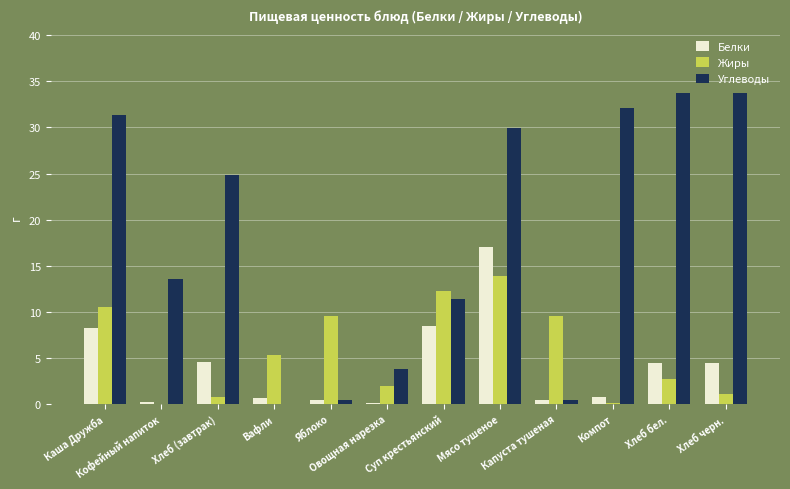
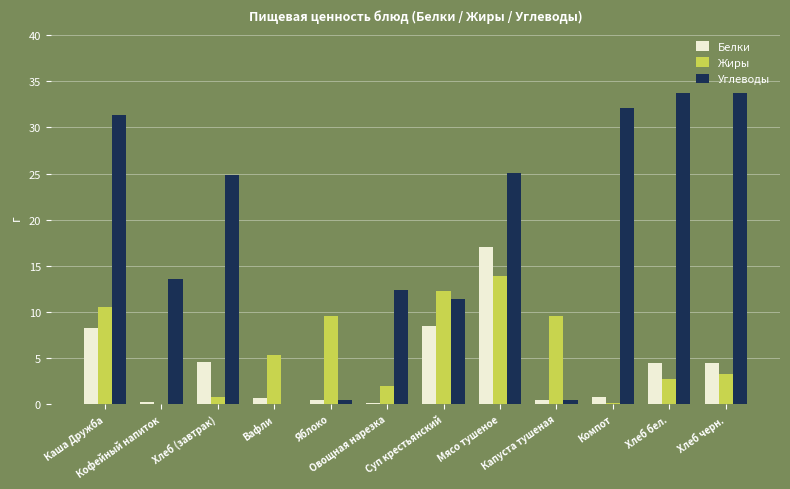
Углеводы, Овощная нарезка: 4 -> 12
Углеводы, Мясо тушеное: 30 -> 25
Жиры, Хлеб черн.: 1 -> 3
